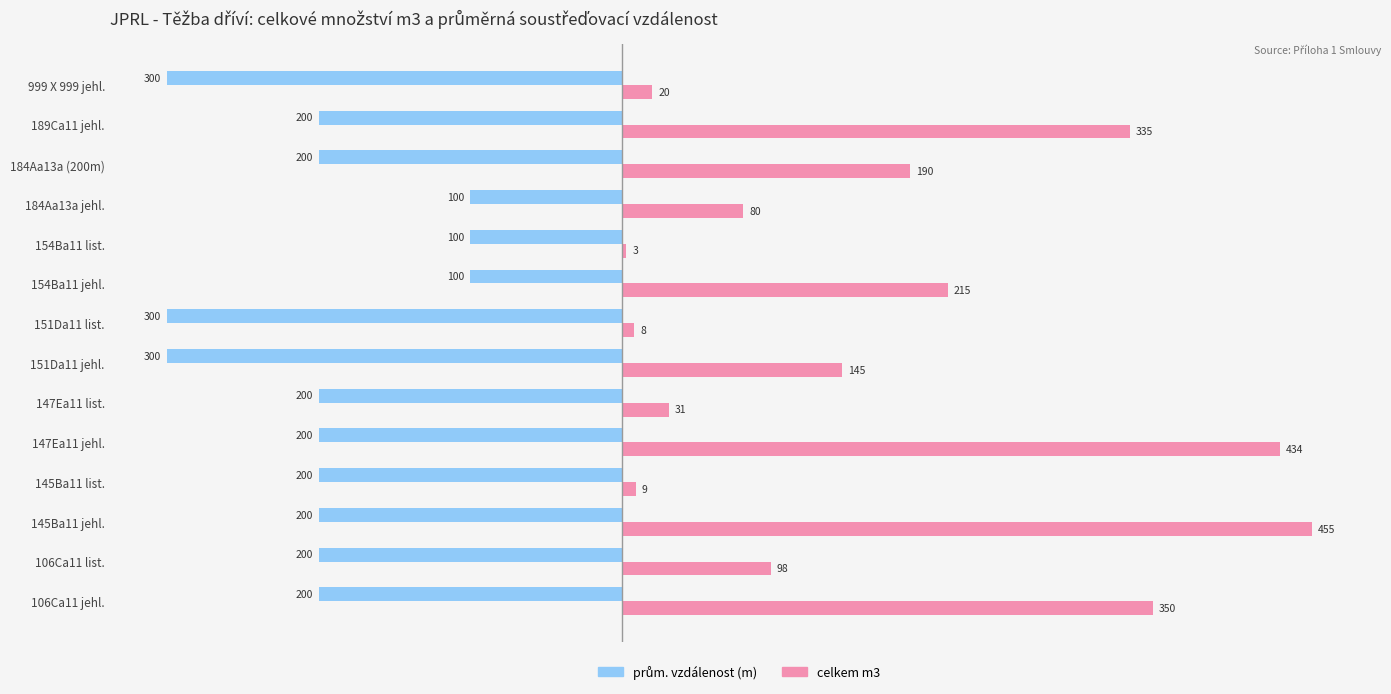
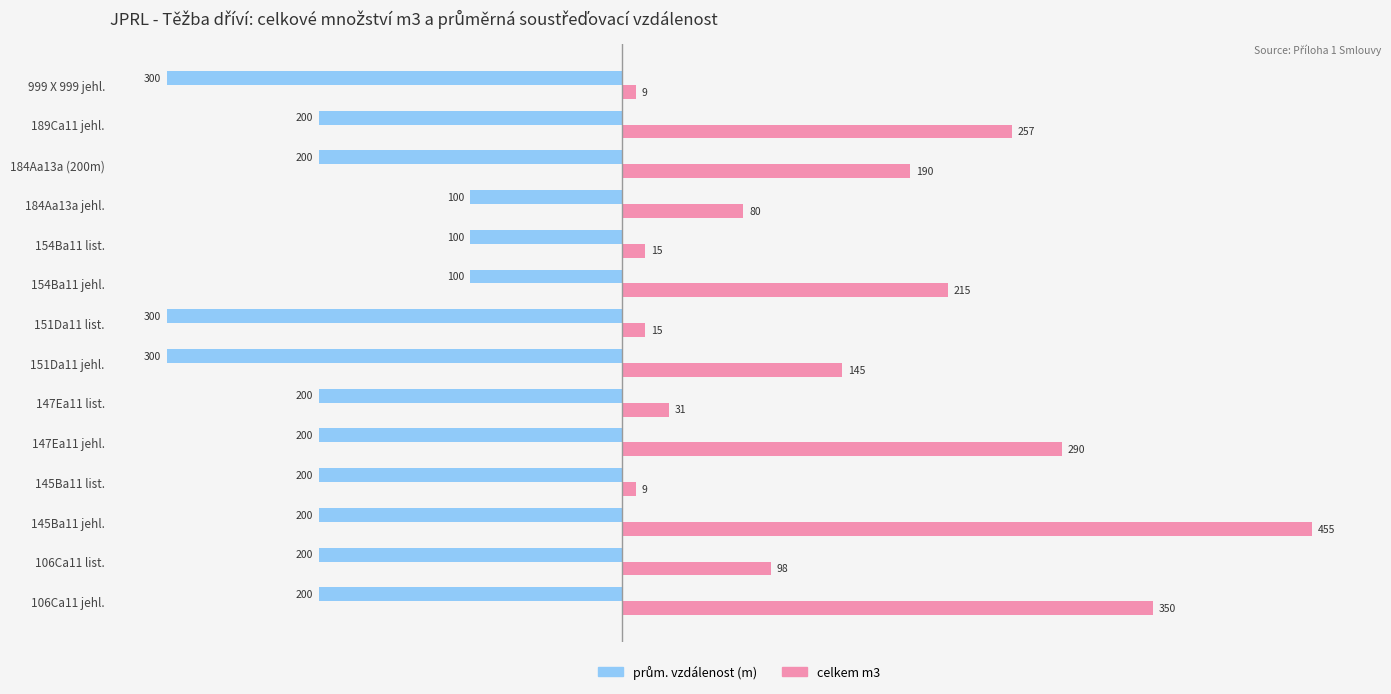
celkem m3, 999 X 999 jehl.: 20 -> 9
celkem m3, 189Ca11 jehl.: 335 -> 257
celkem m3, 154Ba11 list.: 3 -> 15
celkem m3, 151Da11 list.: 8 -> 15
celkem m3, 147Ea11 jehl.: 434 -> 290
